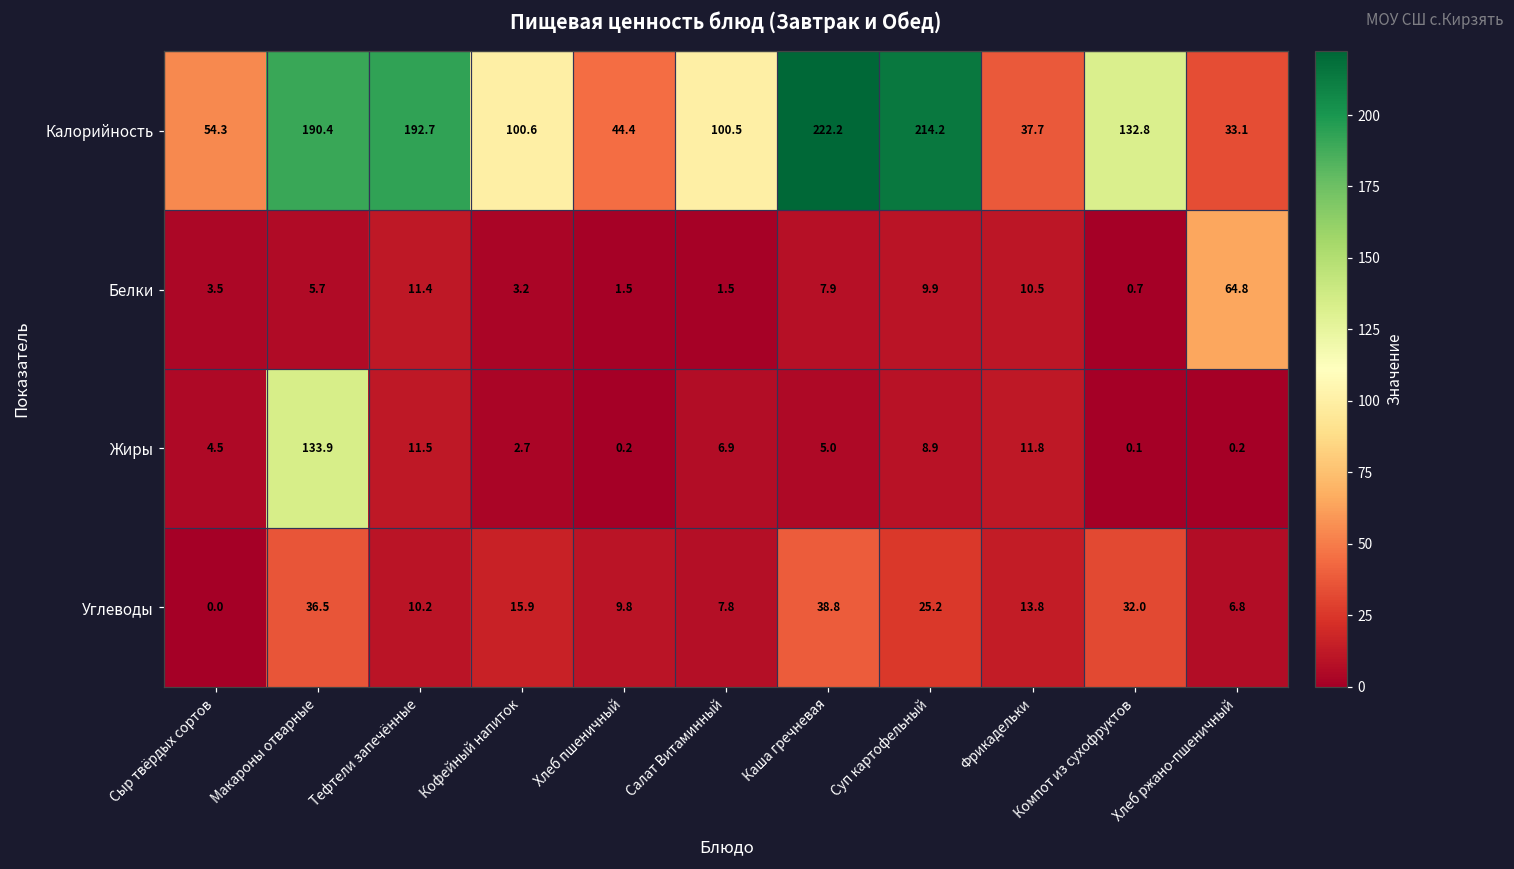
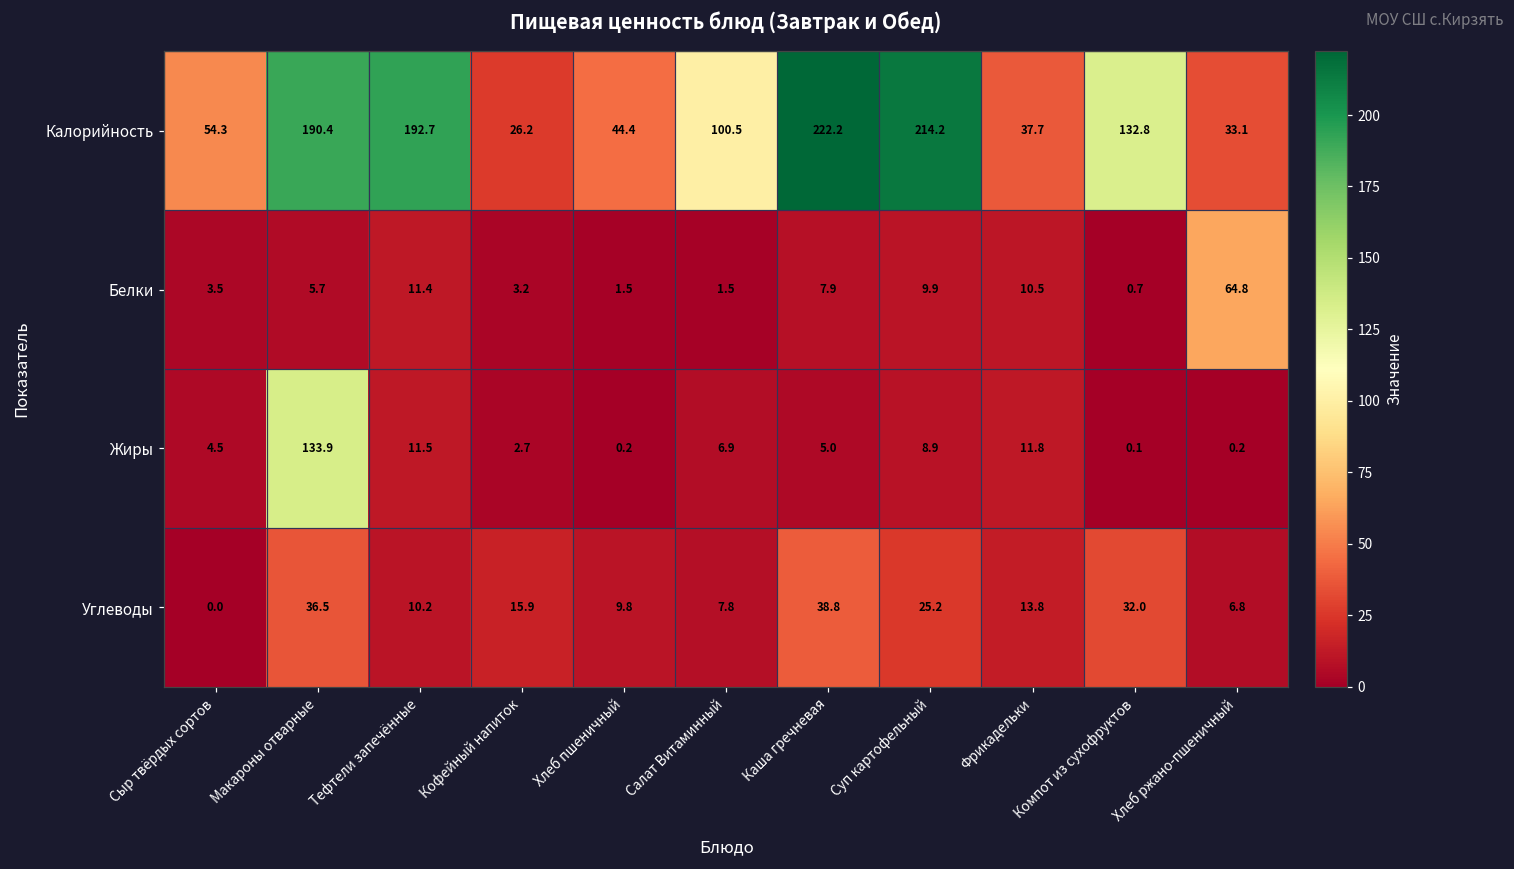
Калорийность, Кофейный напиток: 100.6 -> 26.2
